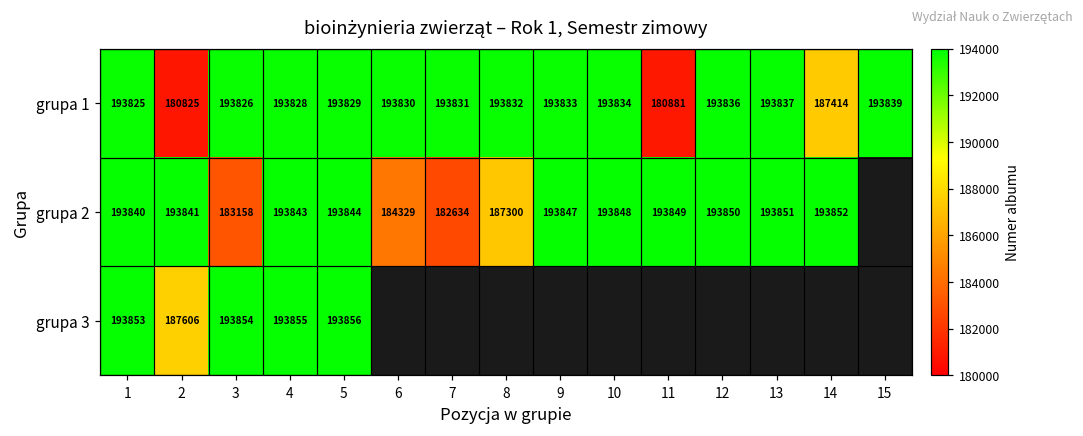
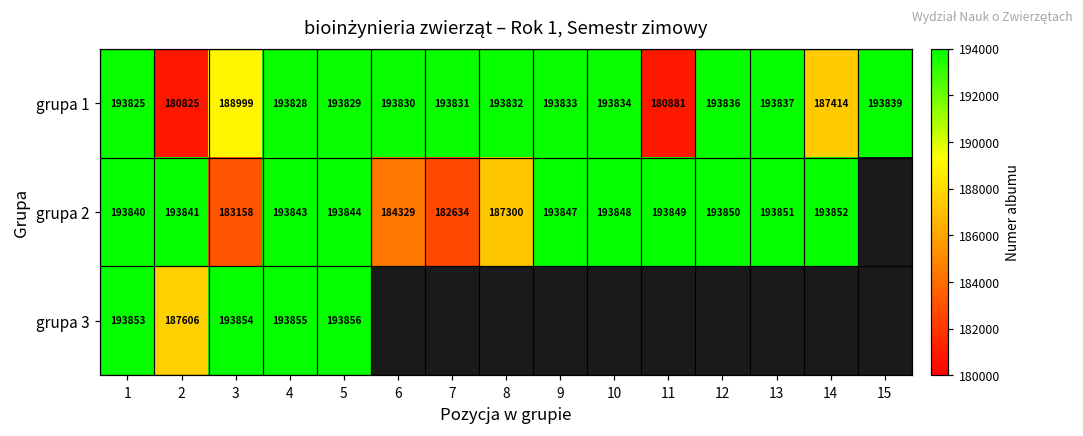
grupa 1, 3: 193826 -> 188999
